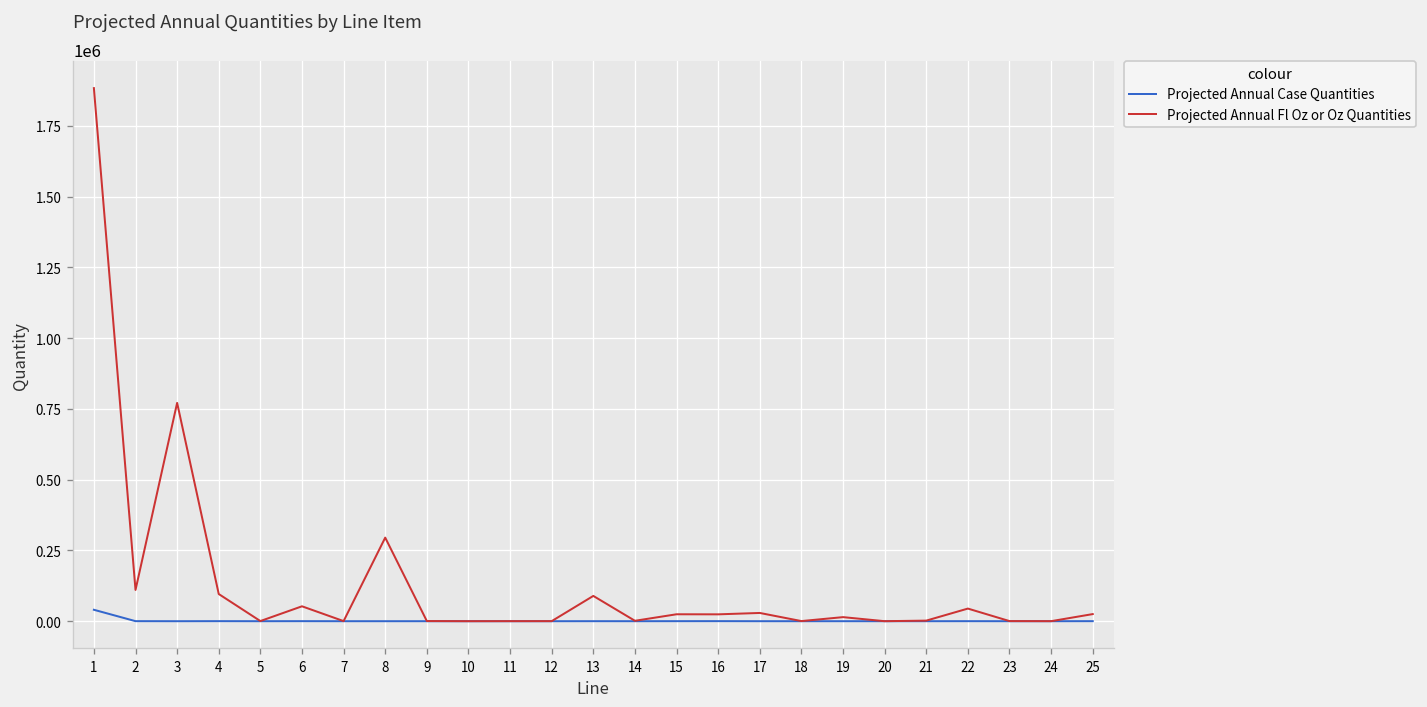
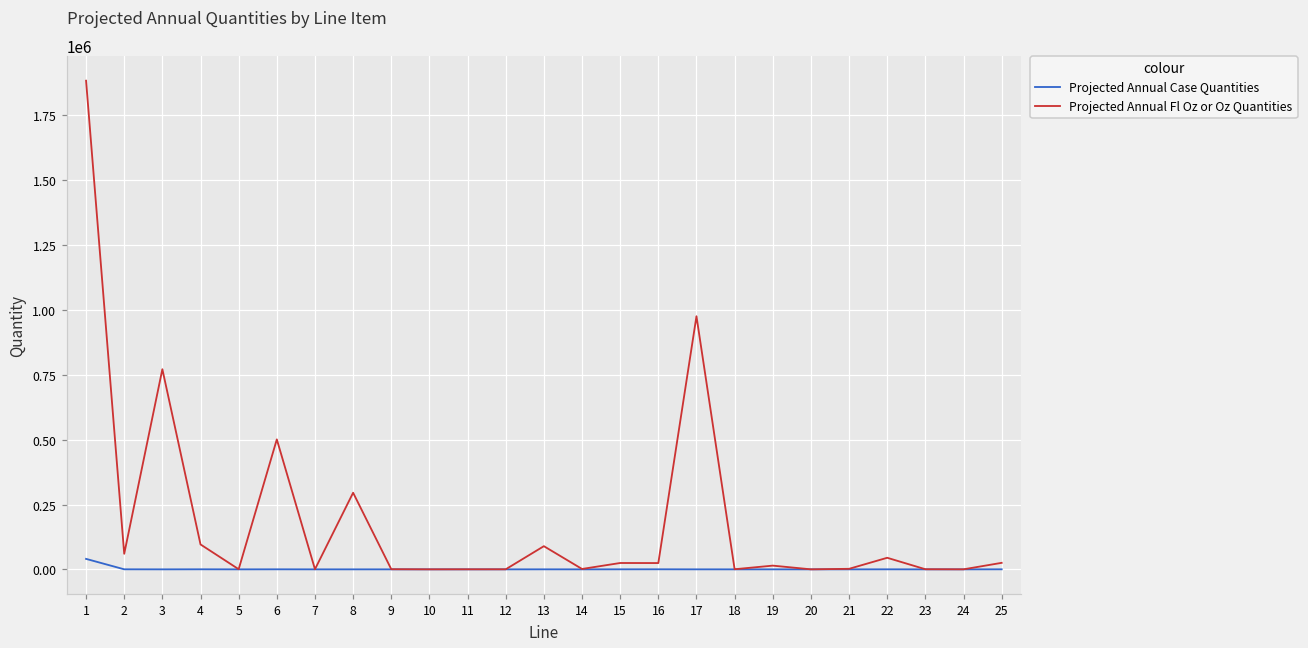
Projected Annual Fl Oz or Oz Quantities, 2: 110000 -> 60000
Projected Annual Fl Oz or Oz Quantities, 6: 50000 -> 500000
Projected Annual Fl Oz or Oz Quantities, 17: 30000 -> 980000
